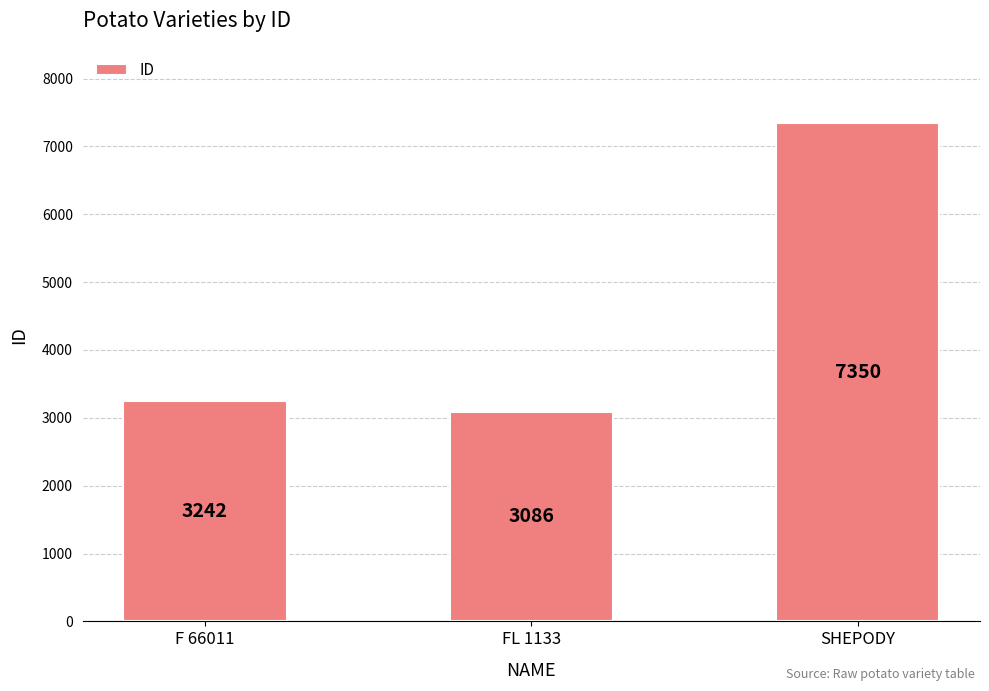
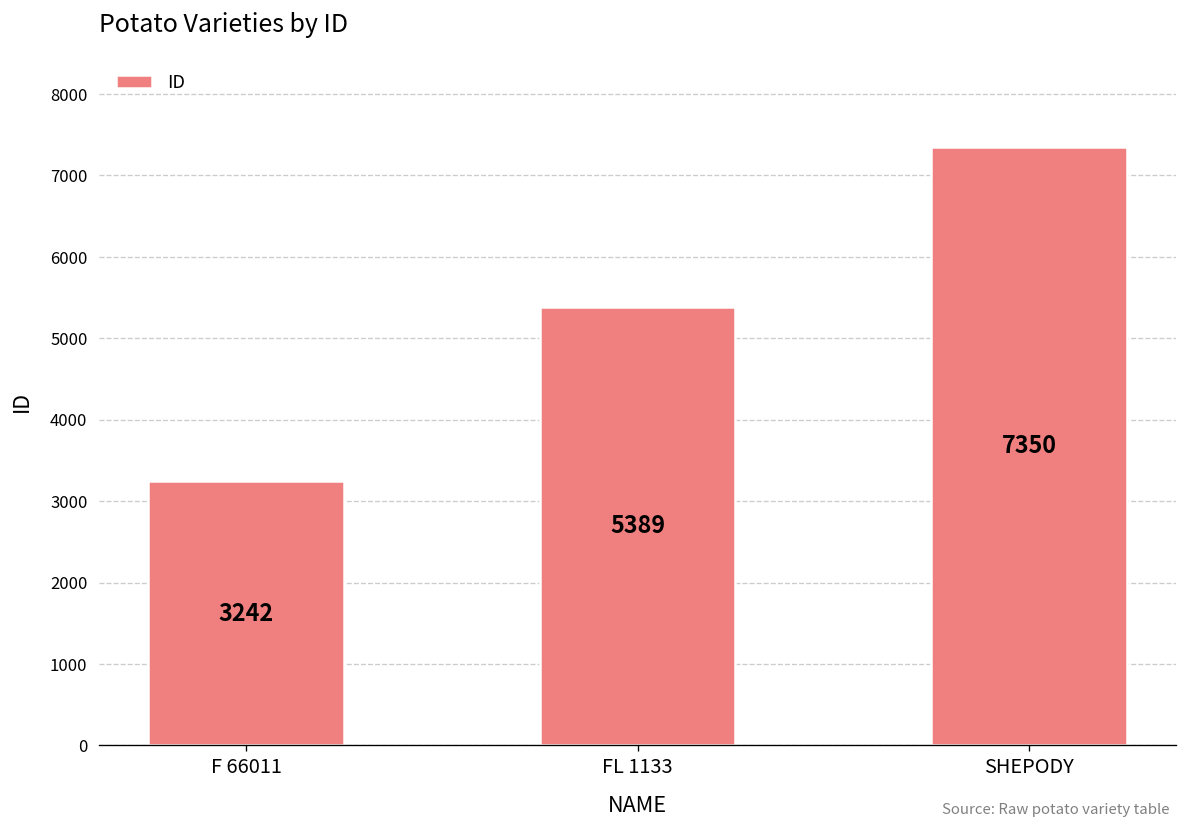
FL 1133: 3086 -> 5389
